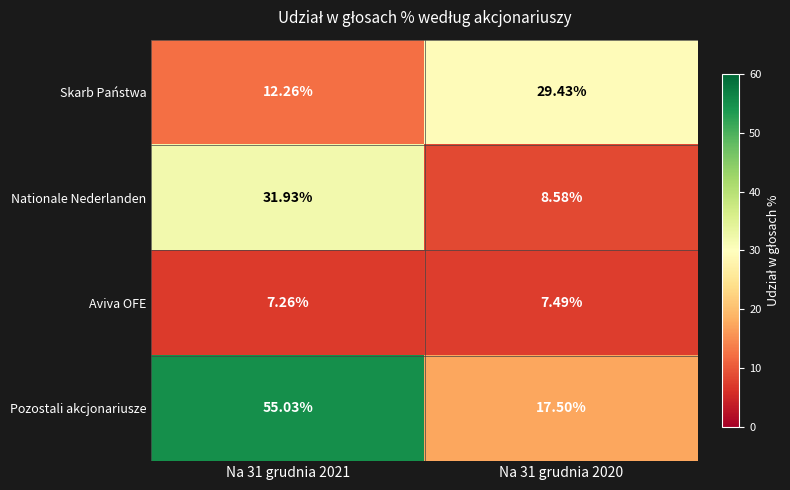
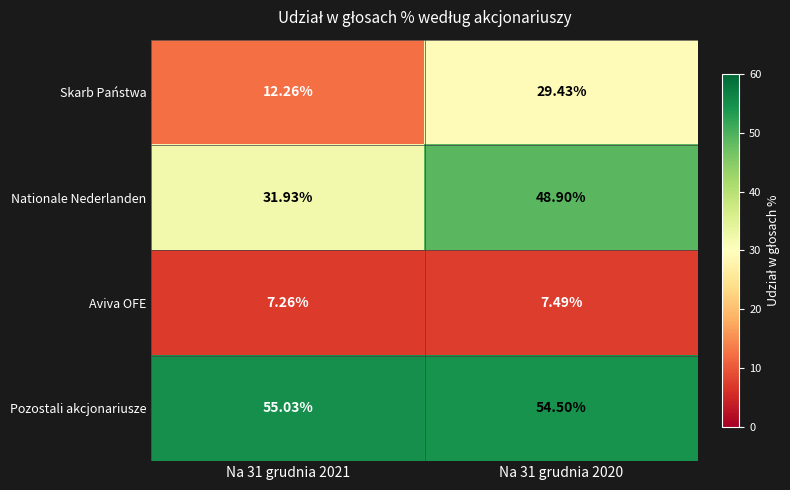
Nationale Nederlanden, Na 31 grudnia 2020: 8.58% -> 48.90%
Pozostali akcjonariusze, Na 31 grudnia 2020: 17.50% -> 54.50%
